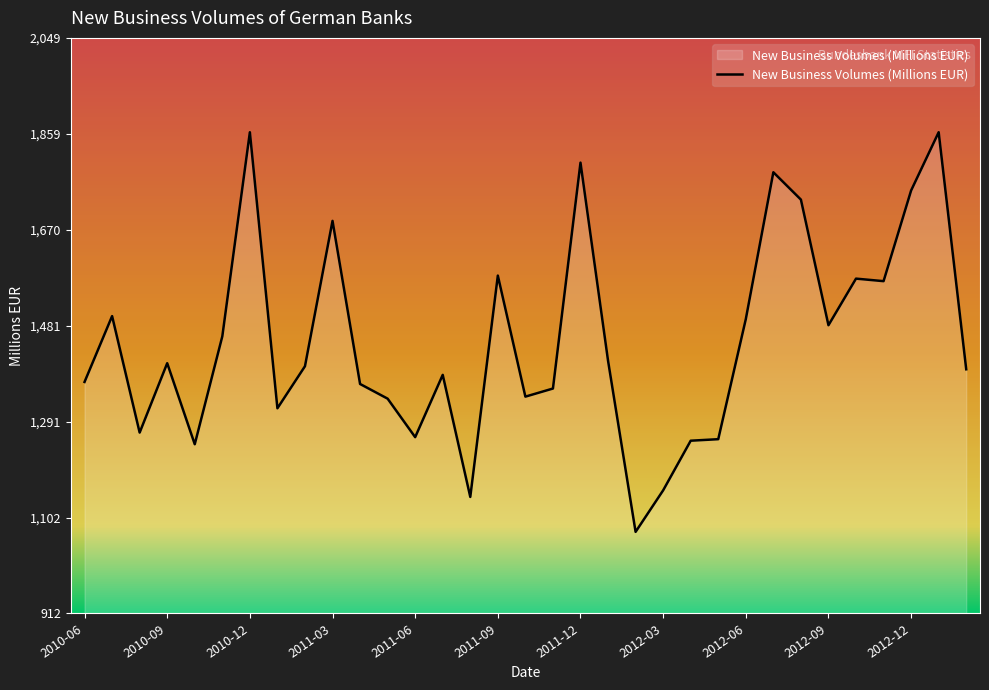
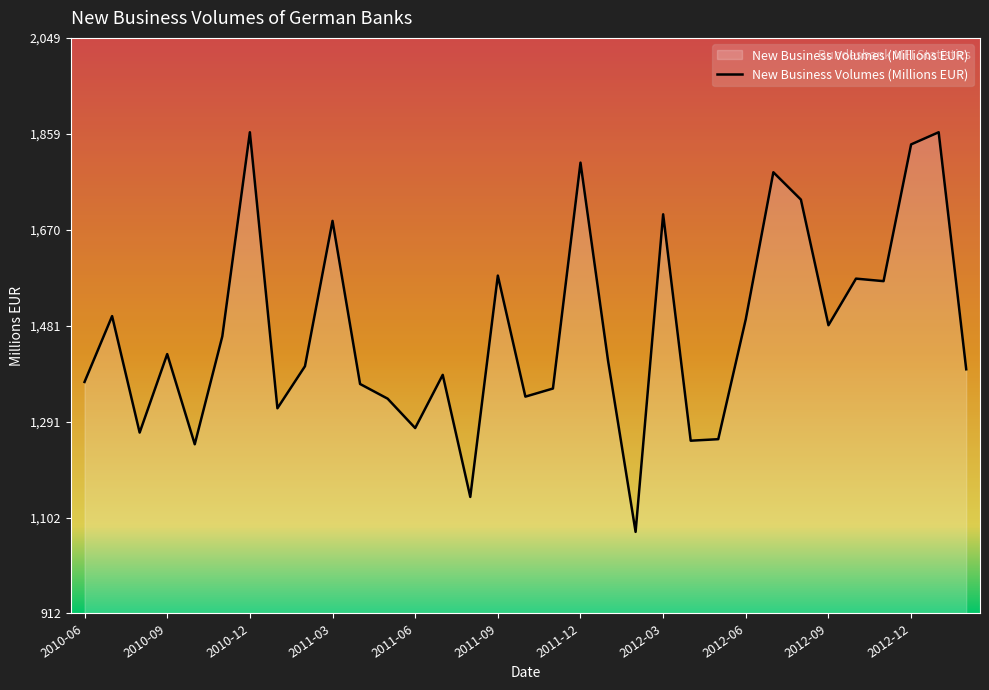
2010-09: 1,410 -> 1,430
2011-06: 1,260 -> 1,280
2012-03: 1,160 -> 1,700
2012-12: 1,750 -> 1,840
